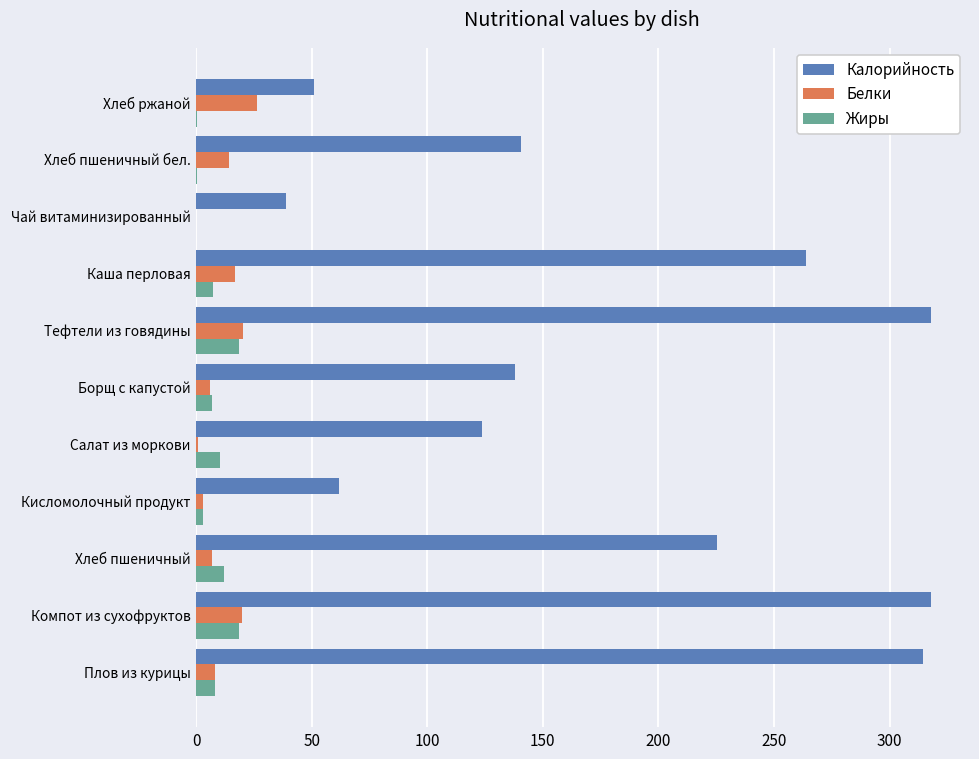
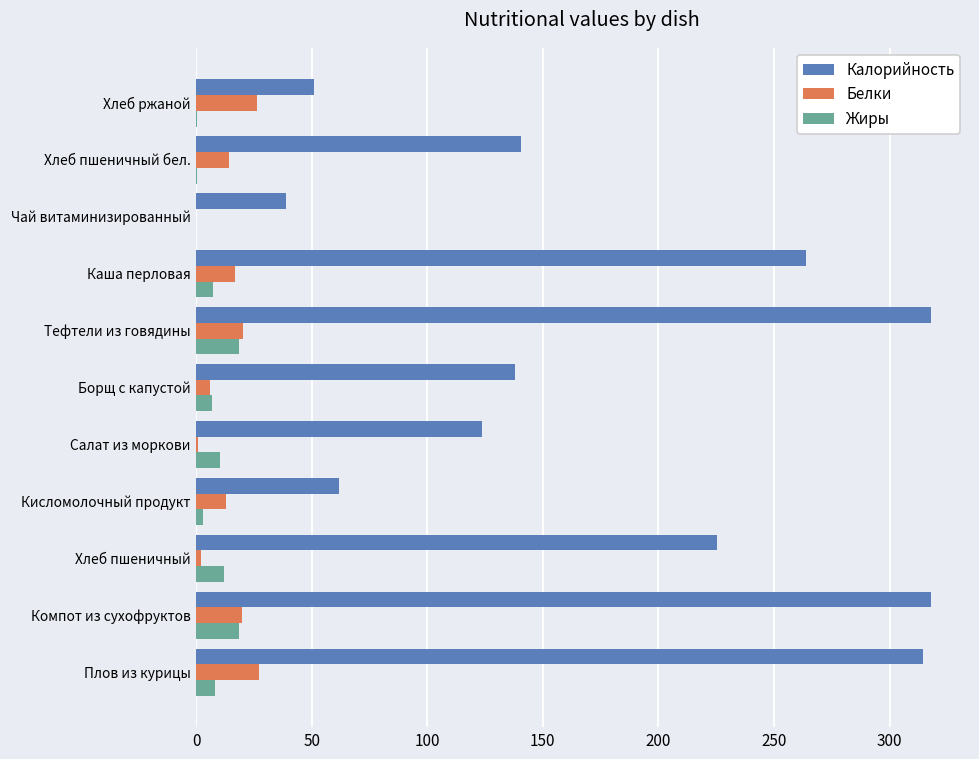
Белки, Кисломолочный продукт: 3 -> 13
Белки, Хлеб пшеничный: 7 -> 2
Белки, Плов из курицы: 8 -> 27
